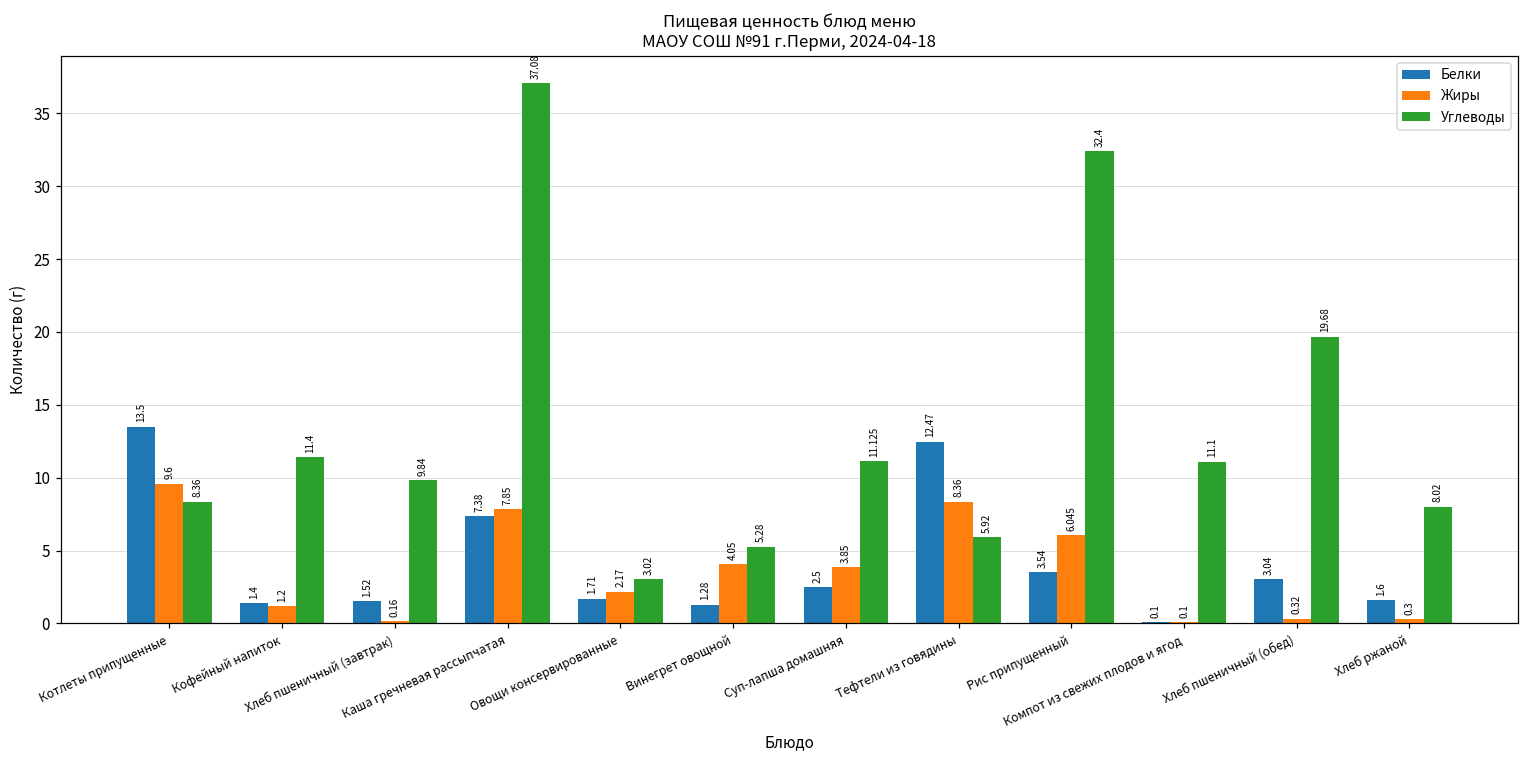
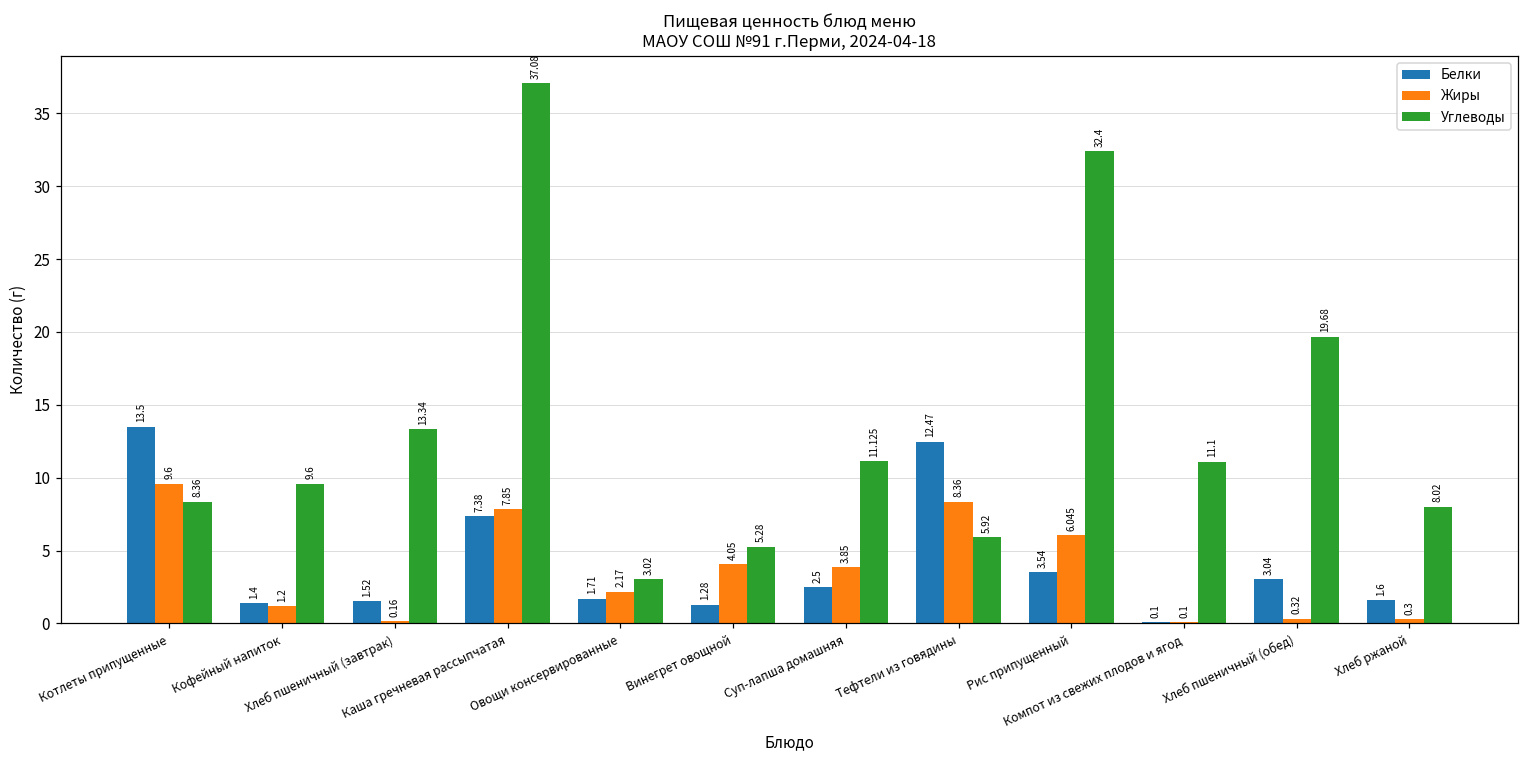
Углеводы, Кофейный напиток: 11.4 -> 9.6
Углеводы, Хлеб пшеничный (завтрак): 9.84 -> 13.34
